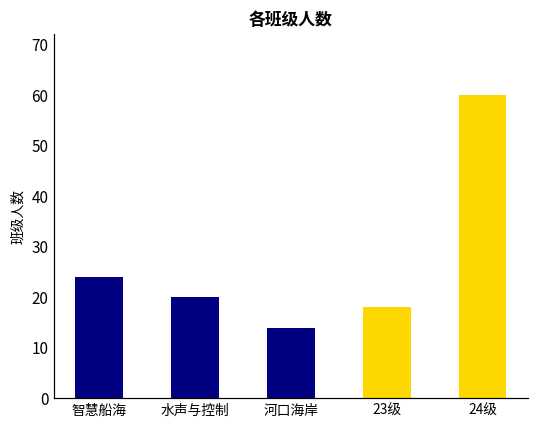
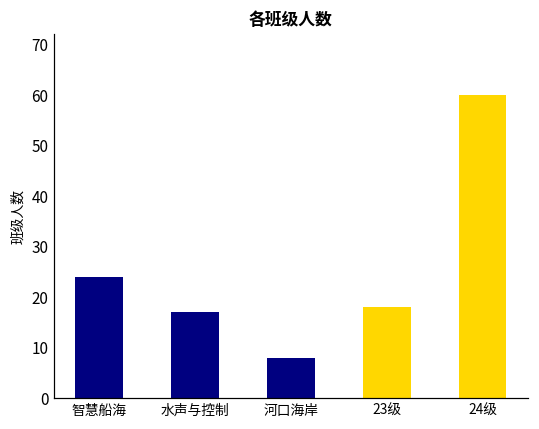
水声与控制: 20 -> 17
河口海岸: 14 -> 8
